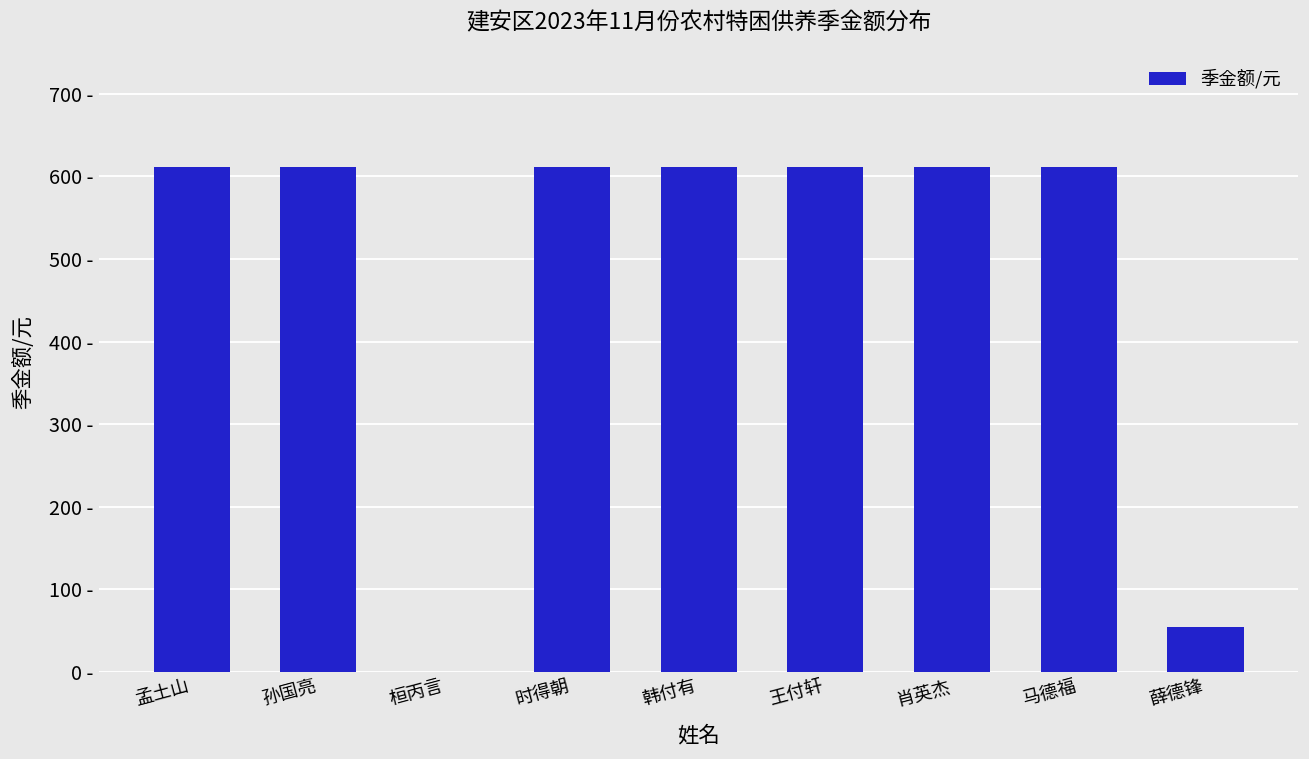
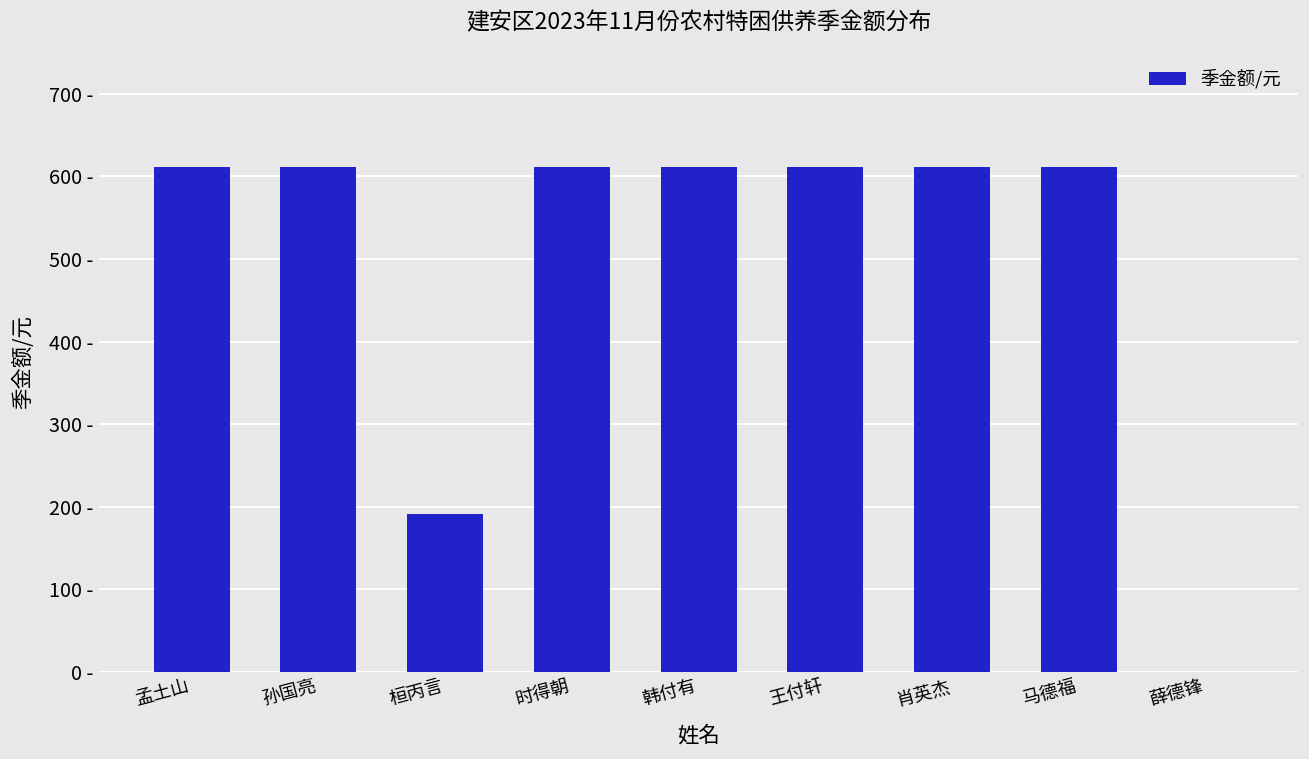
桓丙言: 0 - -> 190 -
薛德锋: 60 - -> 0 -
